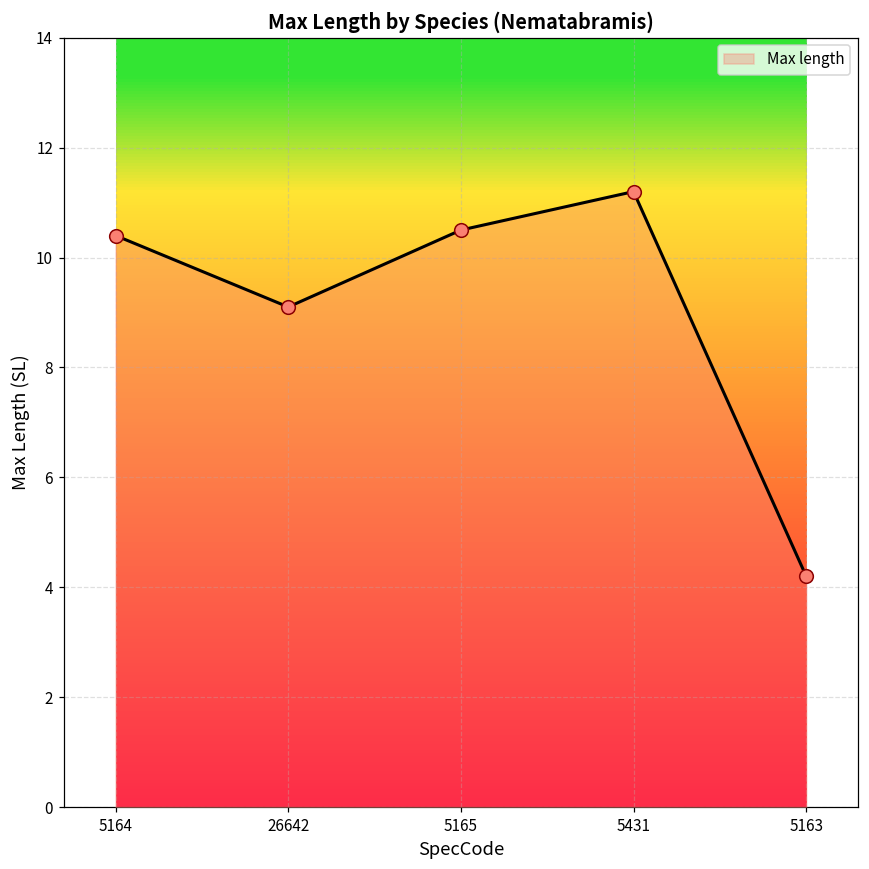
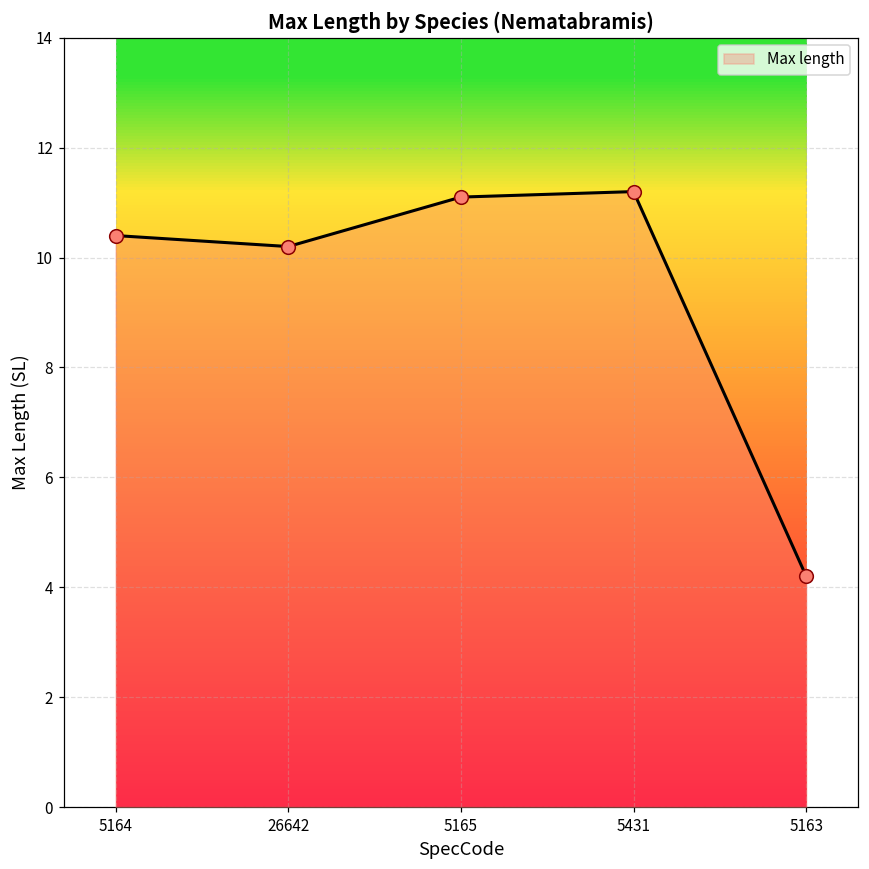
26642: 9.1 -> 10.2
5165: 10.5 -> 11.1
